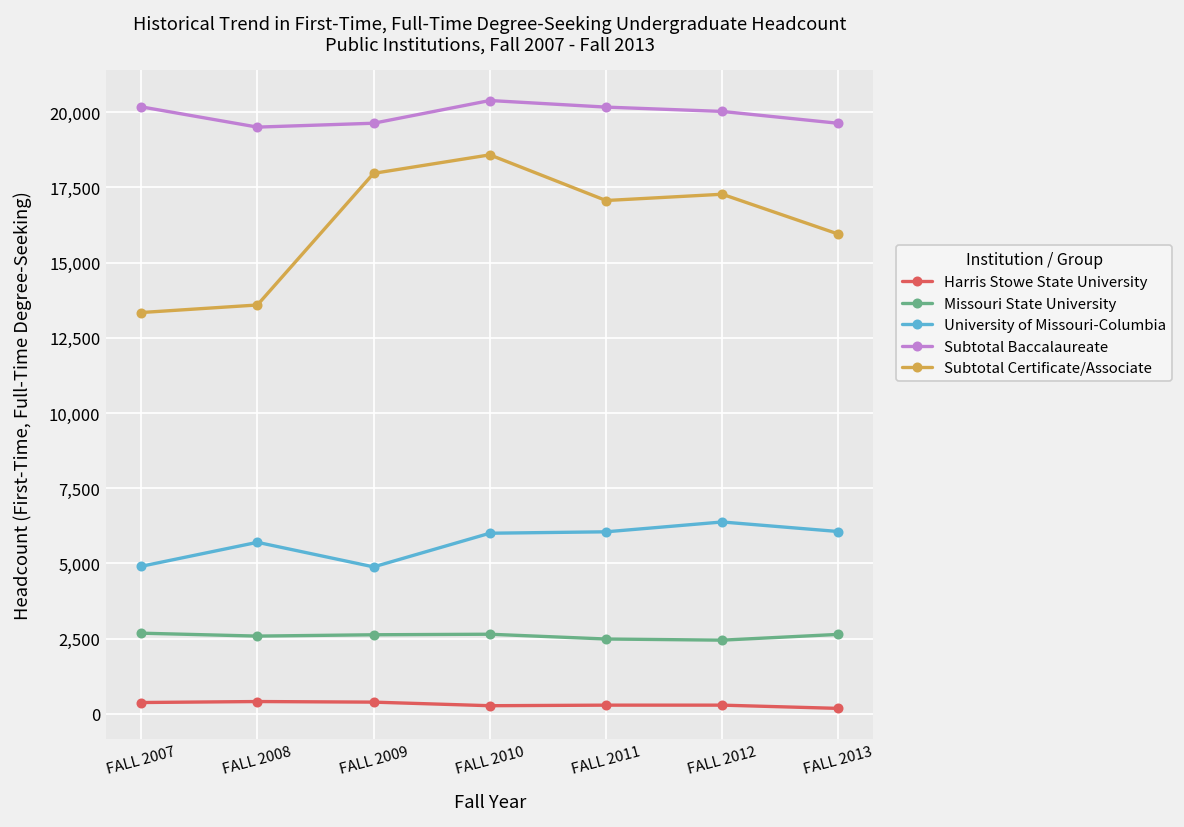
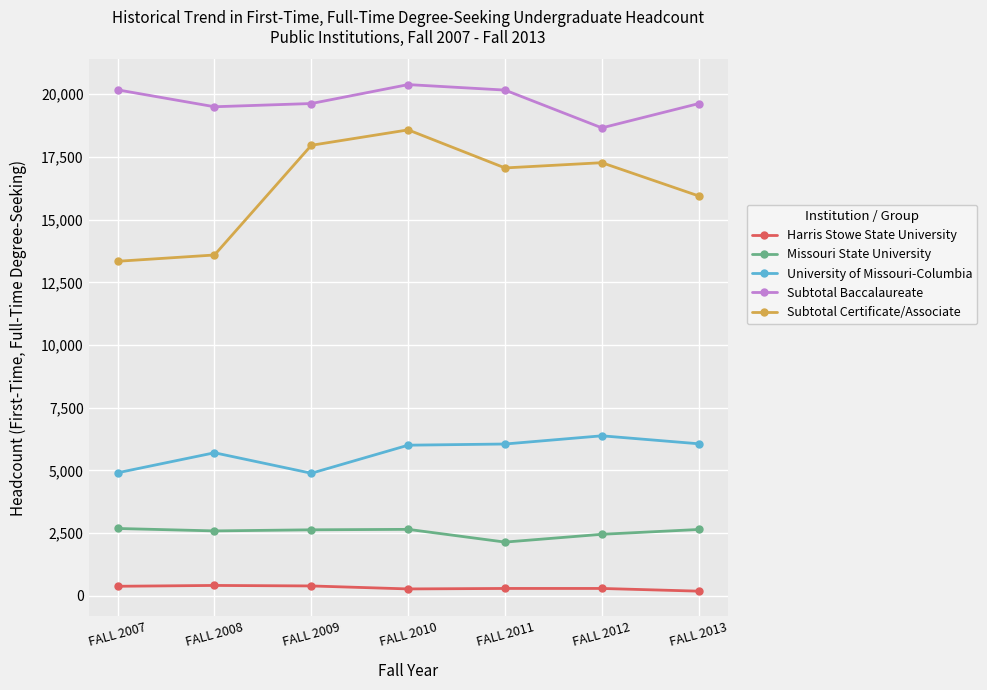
Missouri State University, FALL 2011: 2,500 -> 2,100
Subtotal Baccalaureate, FALL 2012: 20,000 -> 18,700
